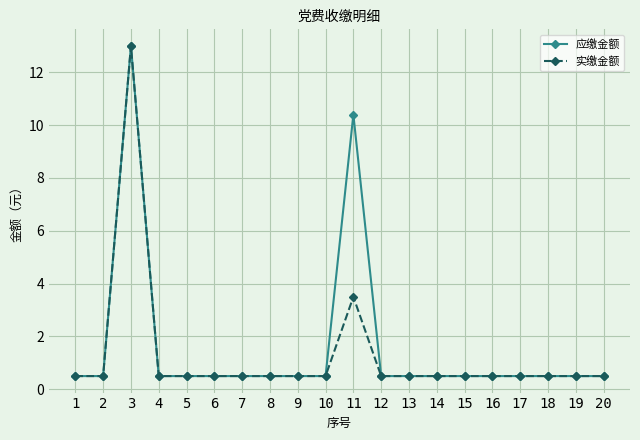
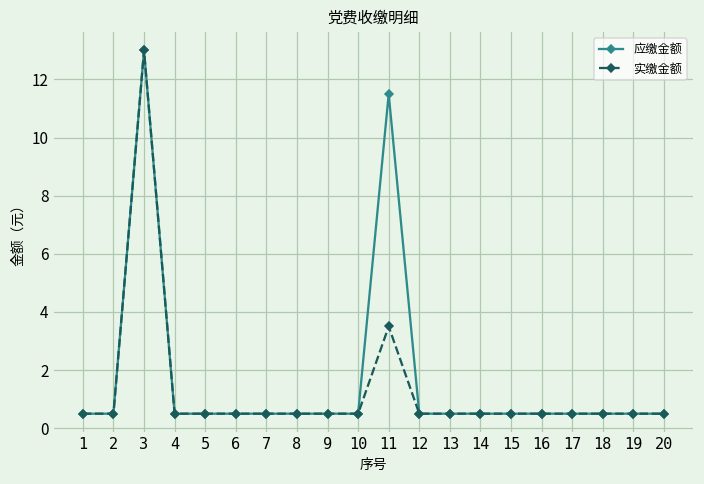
应缴金额, 11: 10.4 -> 11.5
